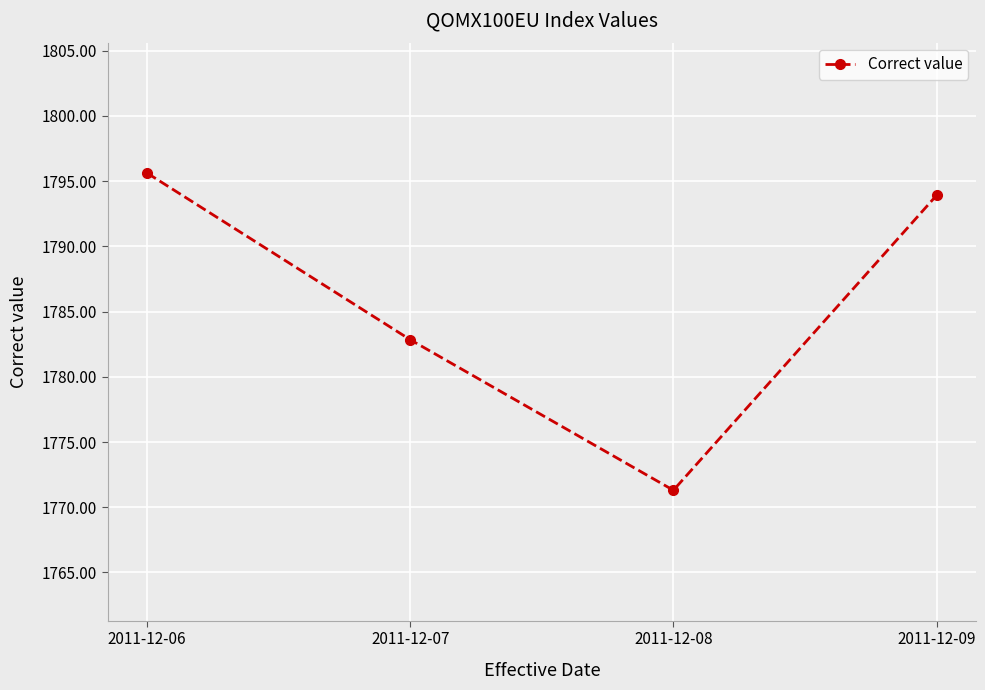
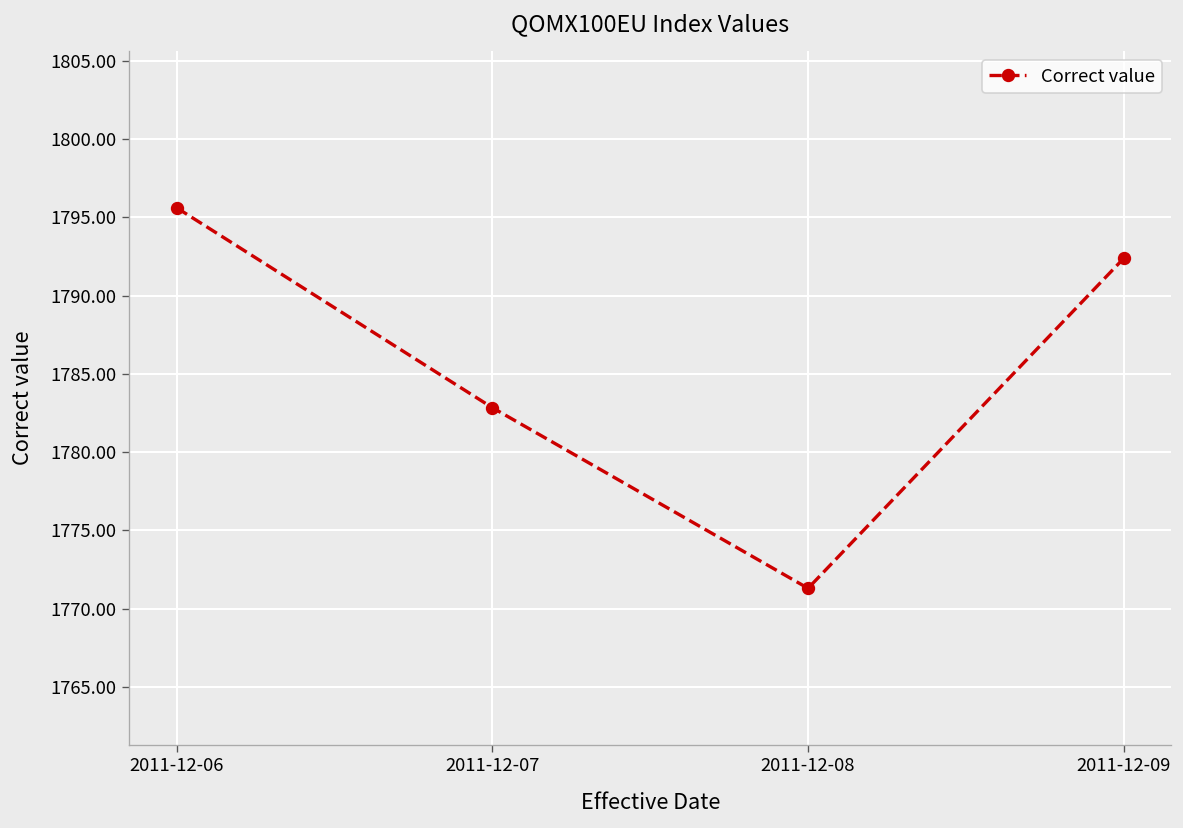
2011-12-09: 1793.9 -> 1792.4
